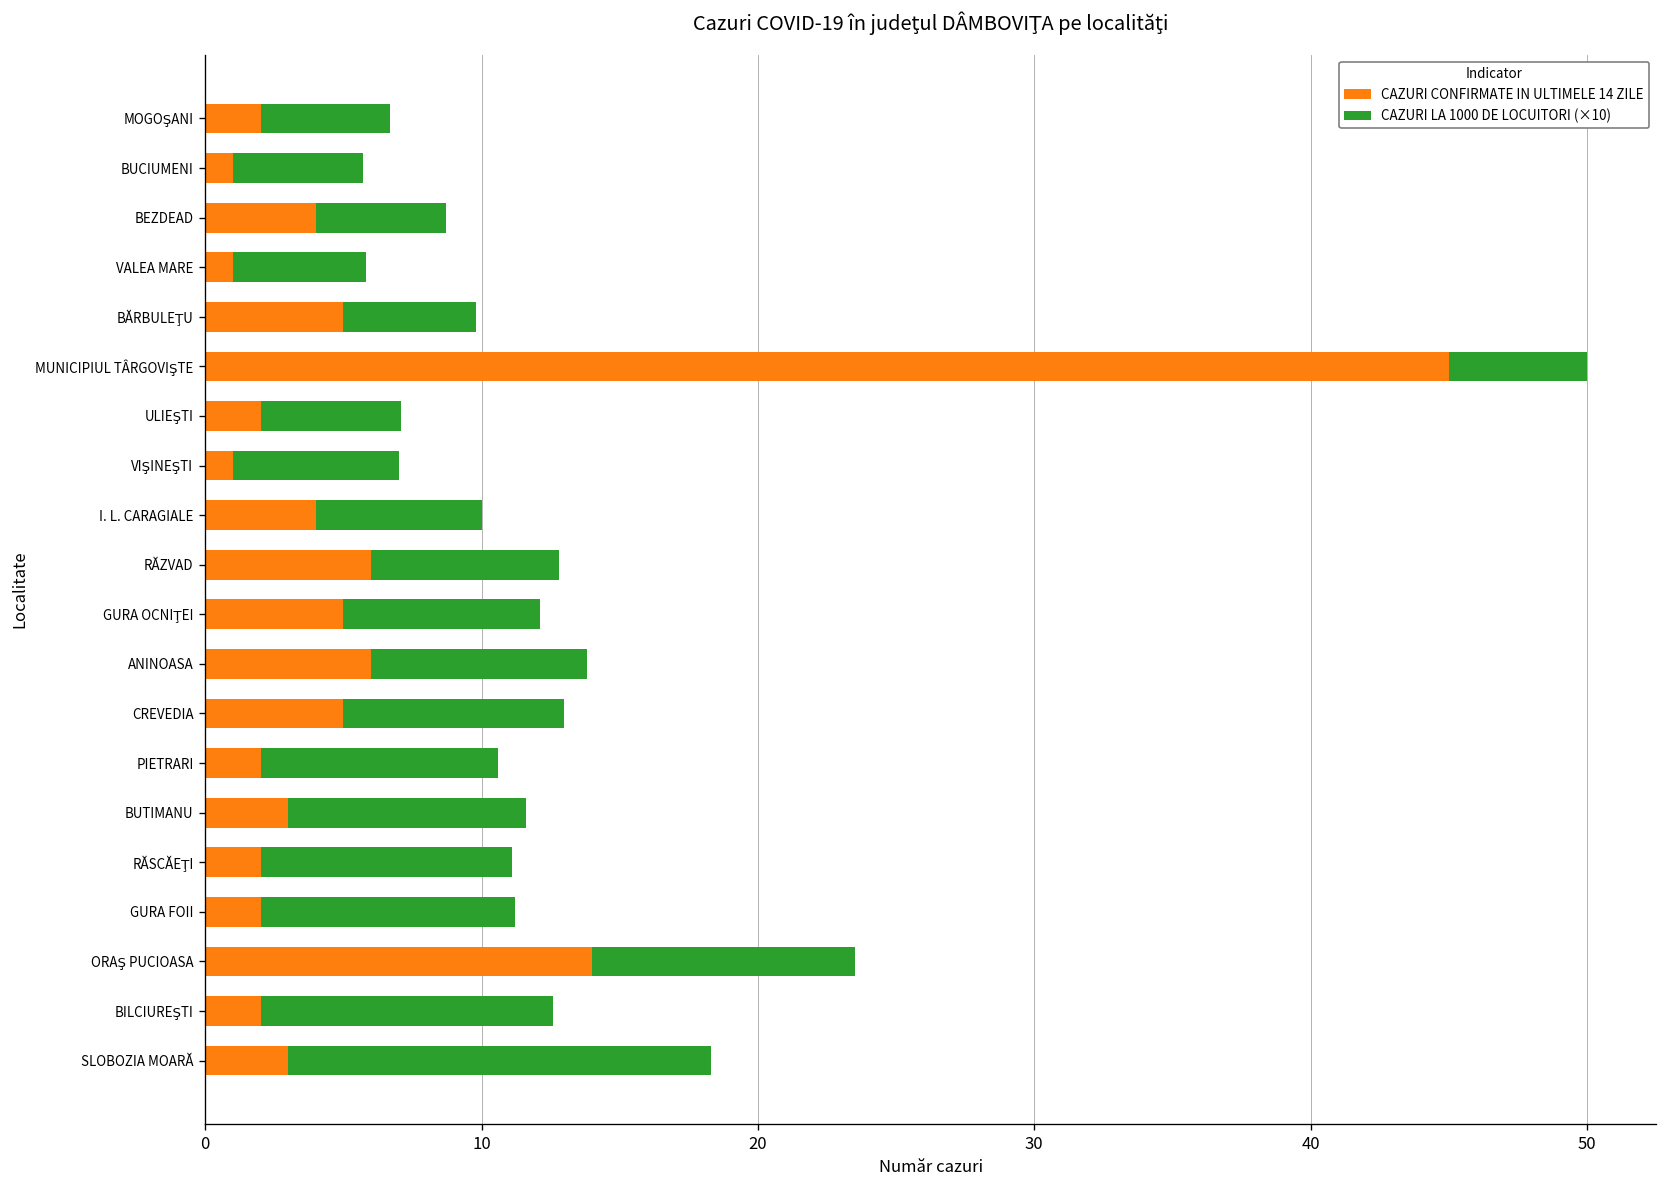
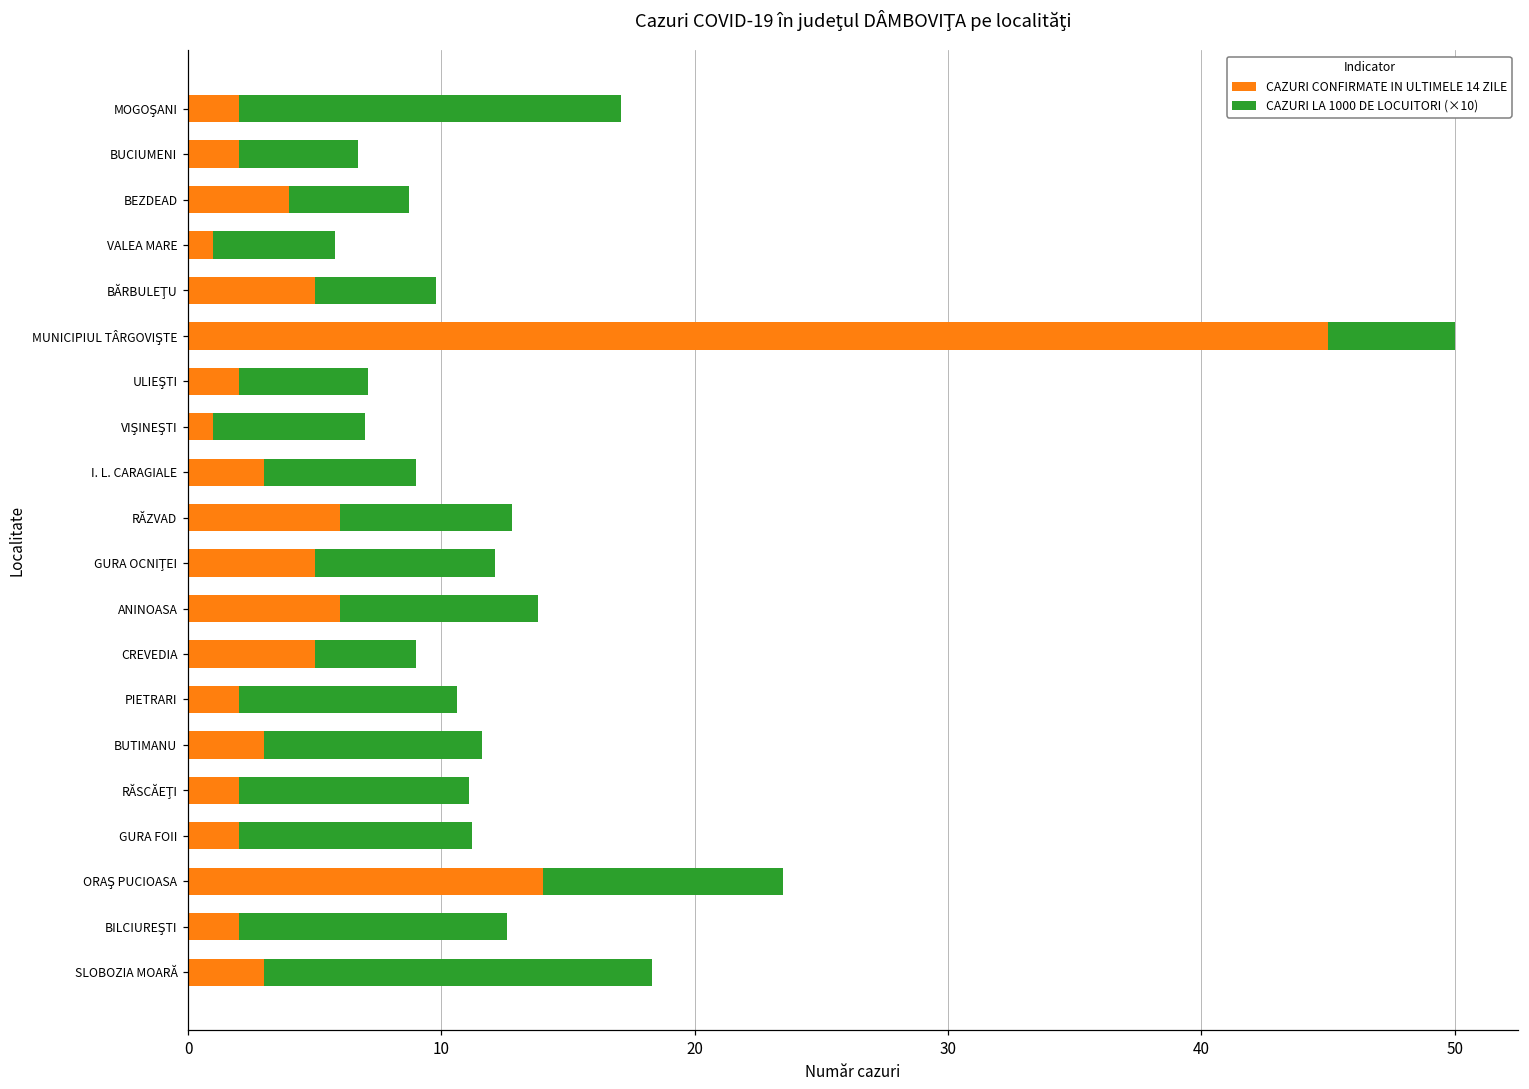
CAZURI LA 1000 DE LOCUITORI (×10), MOGOŞANI: 4.7 -> 15.1
CAZURI CONFIRMATE IN ULTIMELE 14 ZILE, BUCIUMENI: 1 -> 2
CAZURI CONFIRMATE IN ULTIMELE 14 ZILE, I. L. CARAGIALE: 4 -> 3
CAZURI LA 1000 DE LOCUITORI (×10), CREVEDIA: 8.0 -> 4.0
